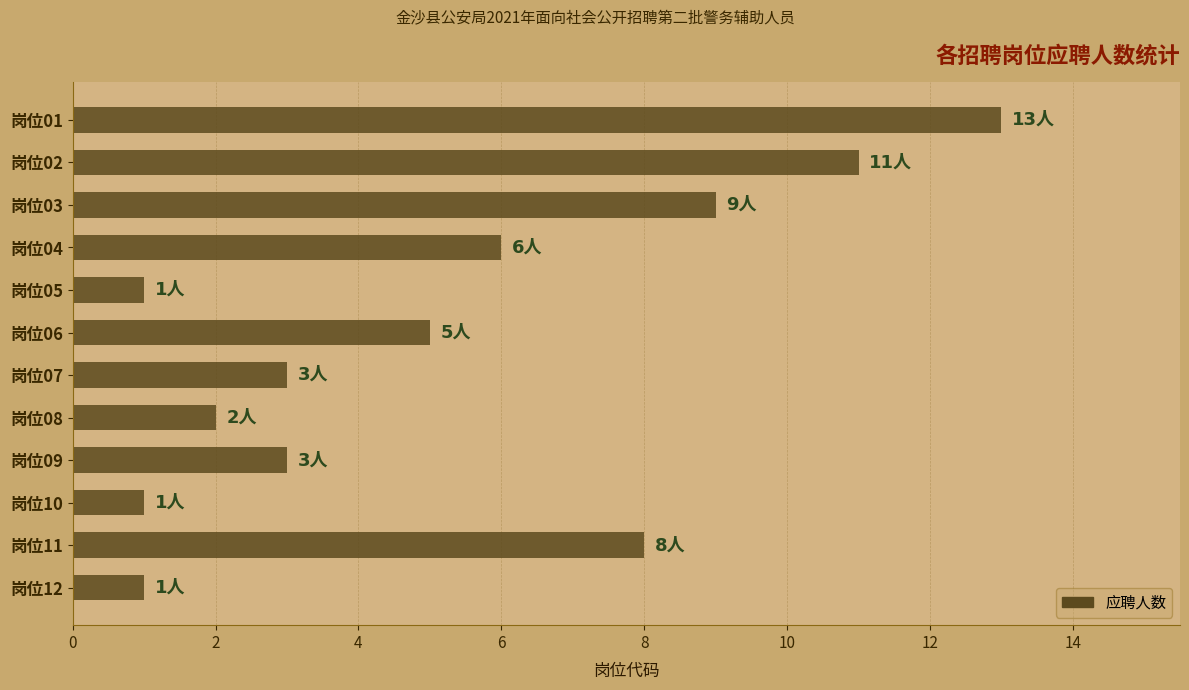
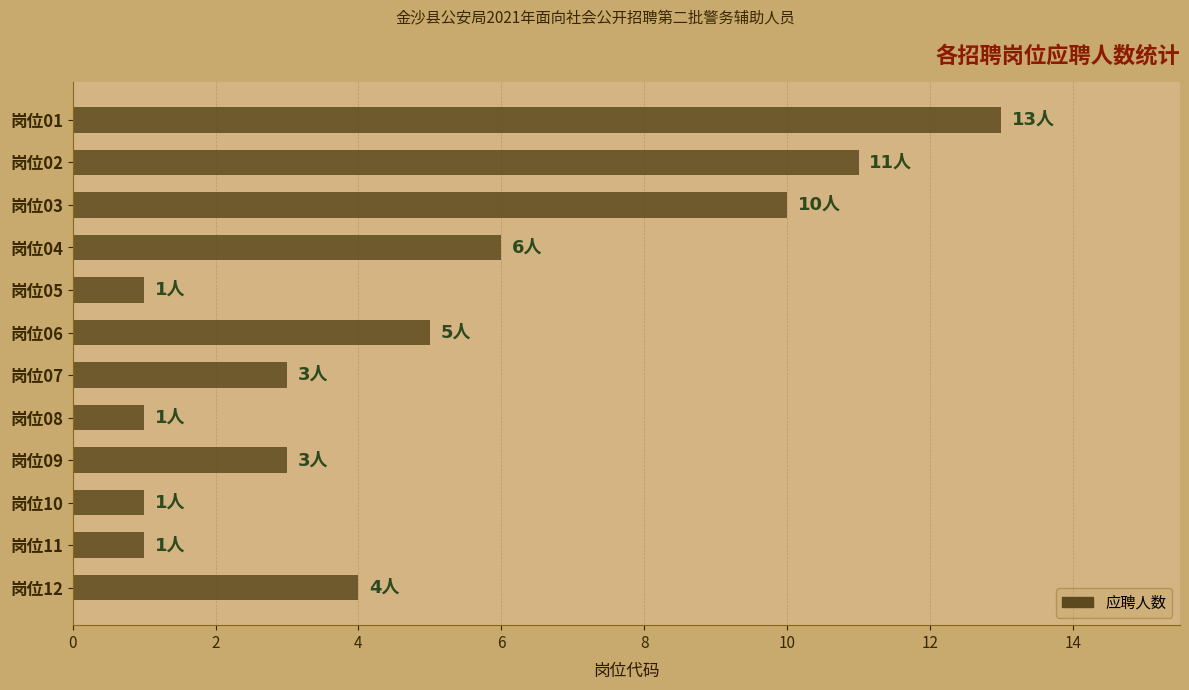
岗位03: 9人 -> 10人
岗位08: 2人 -> 1人
岗位11: 8人 -> 1人
岗位12: 1人 -> 4人
